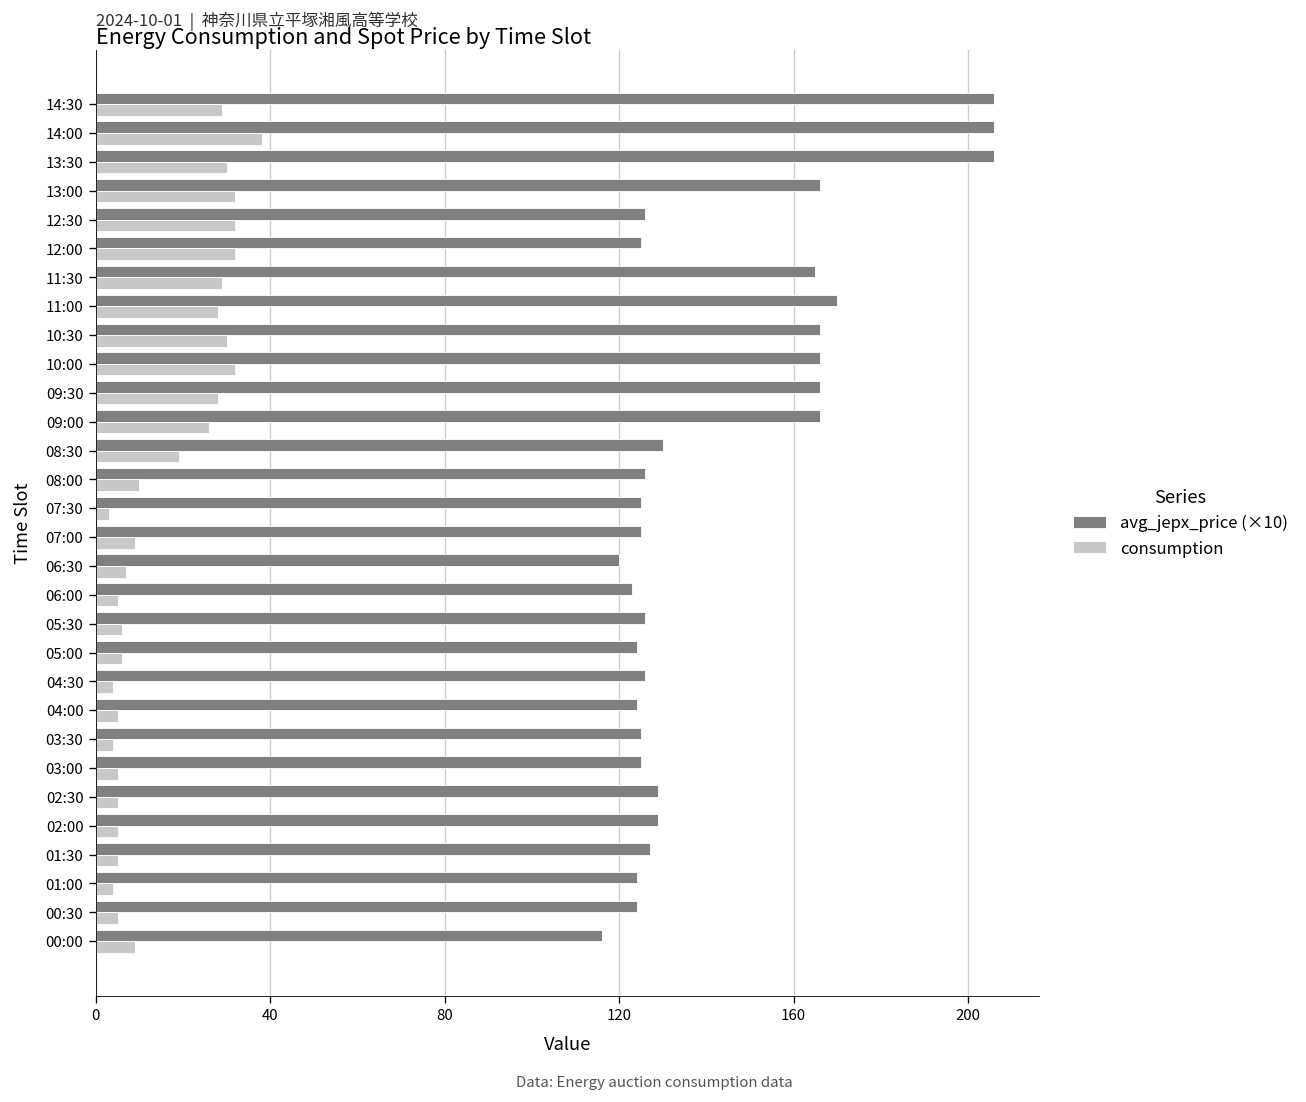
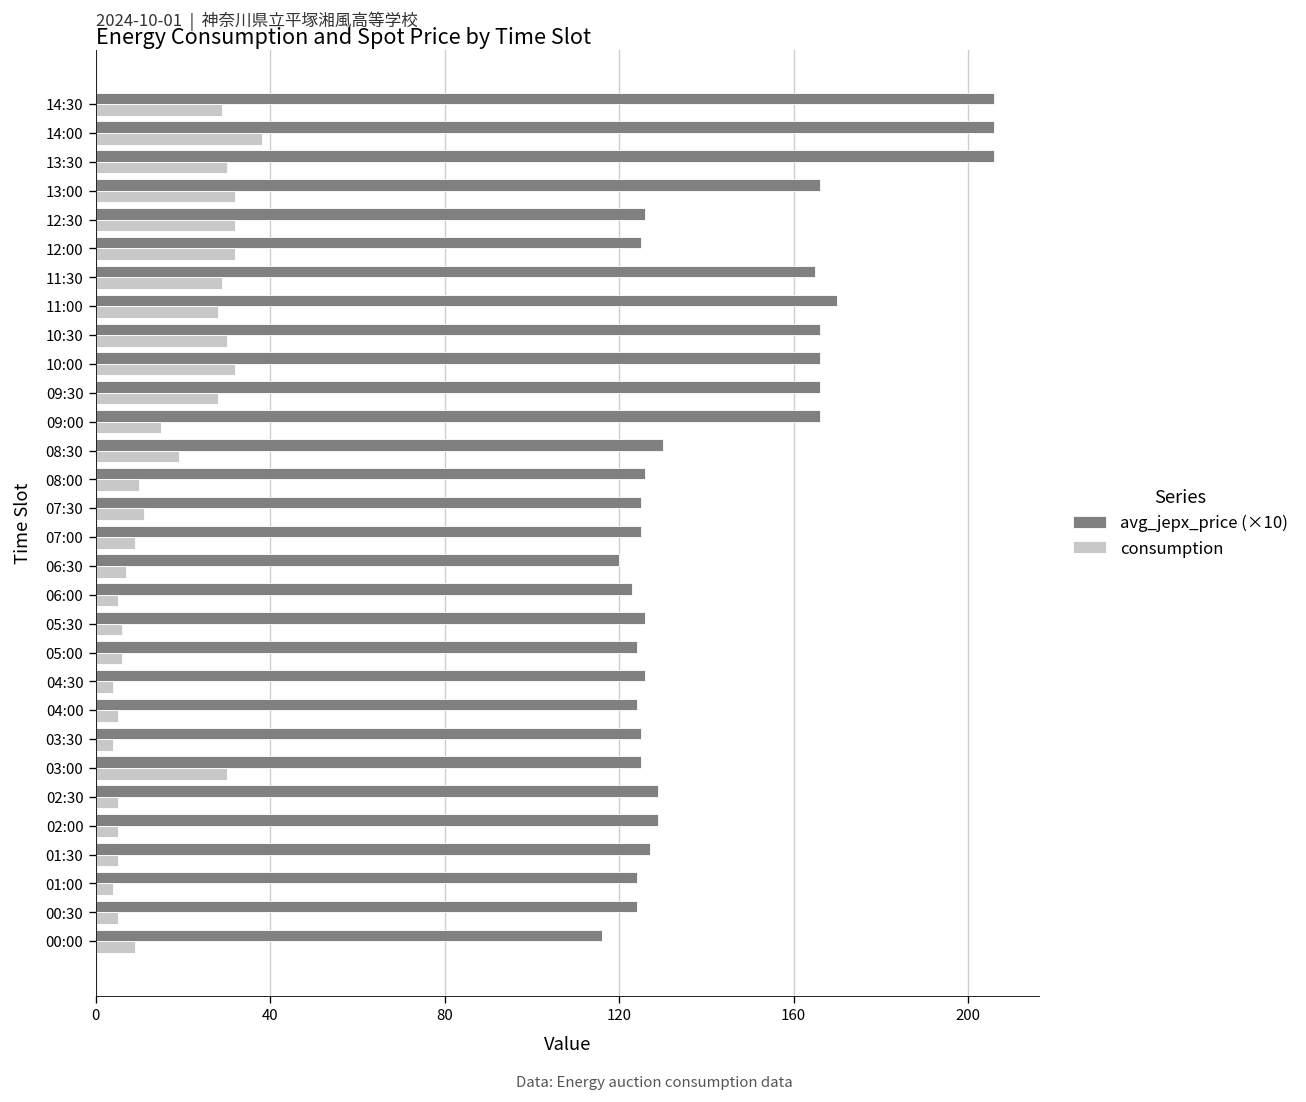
consumption, 09:00: 26 -> 15
consumption, 07:30: 3 -> 11
consumption, 03:00: 5 -> 30
